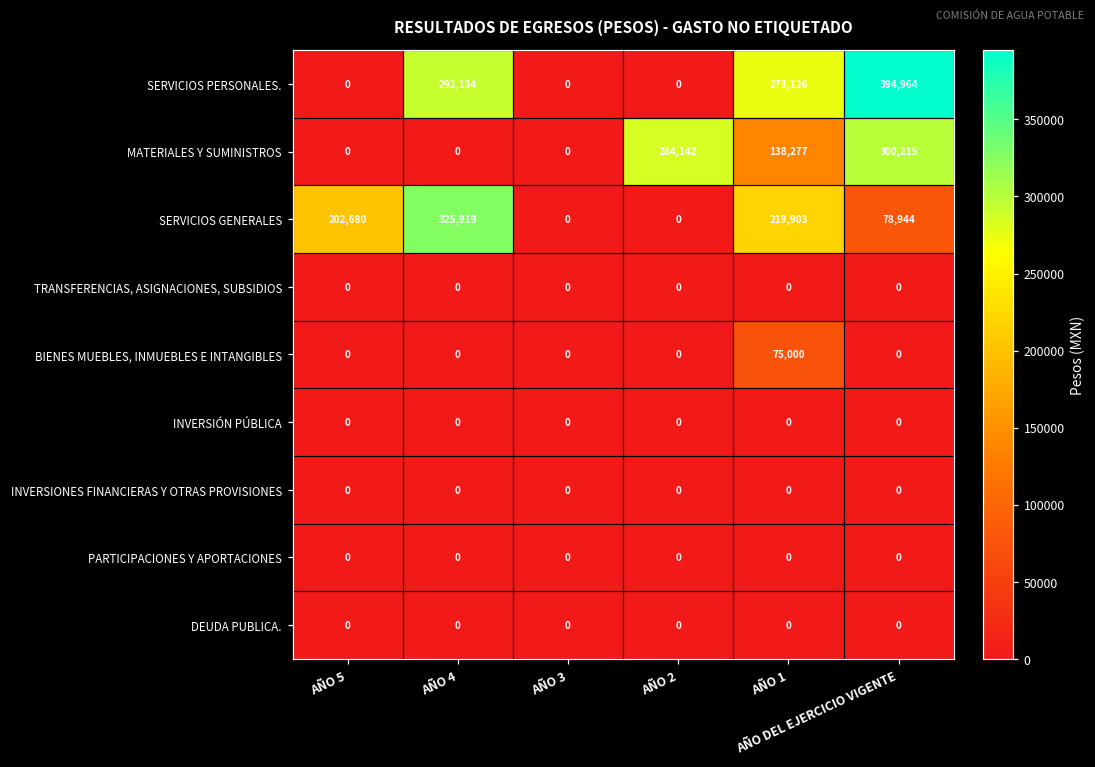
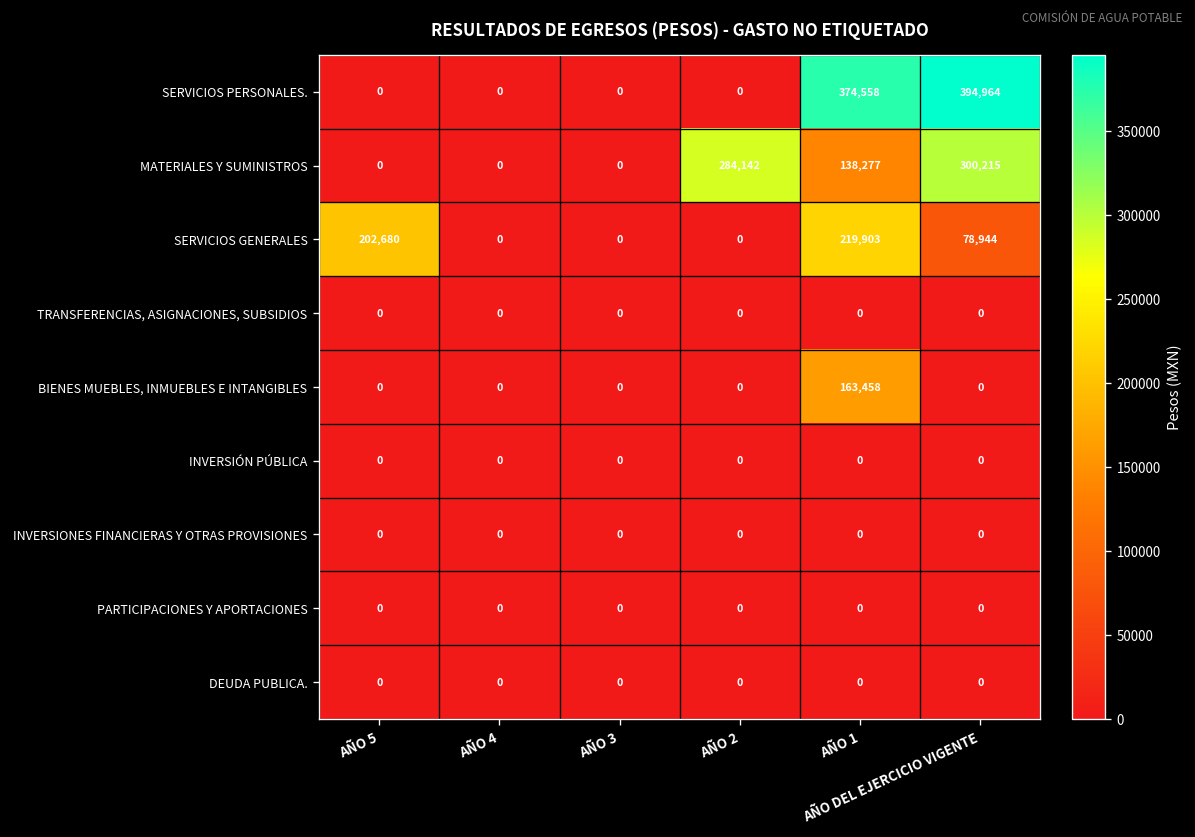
SERVICIOS PERSONALES., AÑO 4: 292,134 -> 0
SERVICIOS PERSONALES., AÑO 1: 273,126 -> 374,558
SERVICIOS GENERALES, AÑO 4: 325,919 -> 0
BIENES MUEBLES, INMUEBLES E INTANGIBLES, AÑO 1: 75,000 -> 163,458
